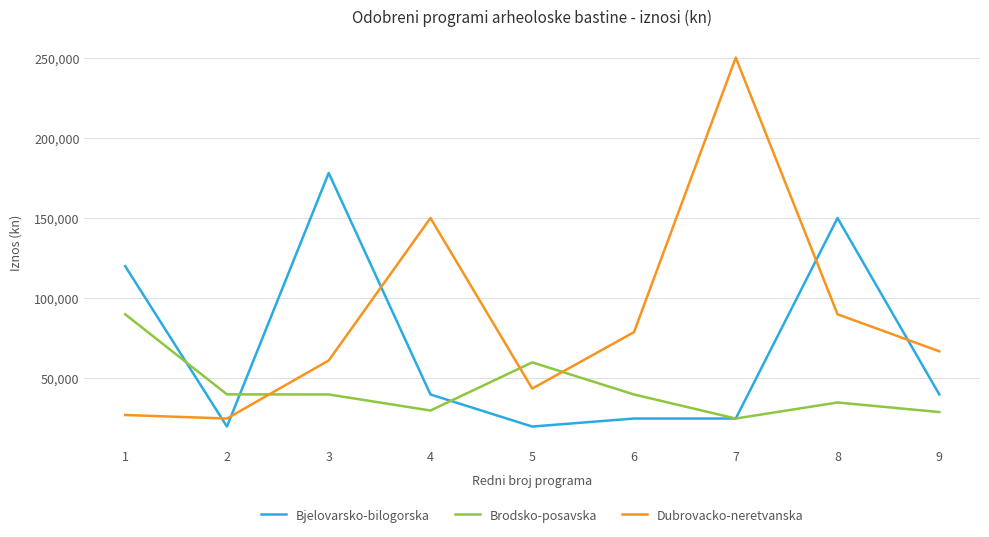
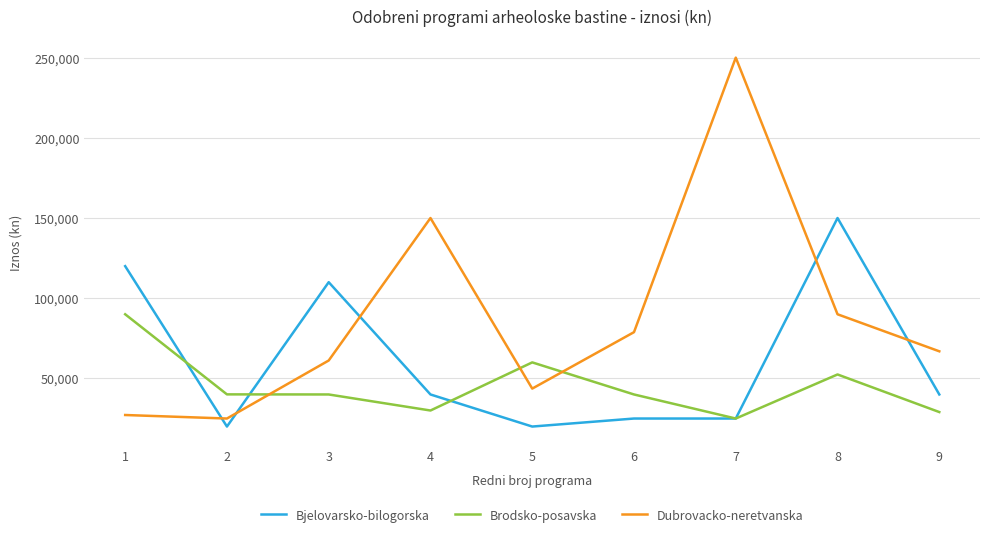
Bjelovarsko-bilogorska, 3: 178,000 -> 110,000
Brodsko-posavska, 8: 35,000 -> 52,000
